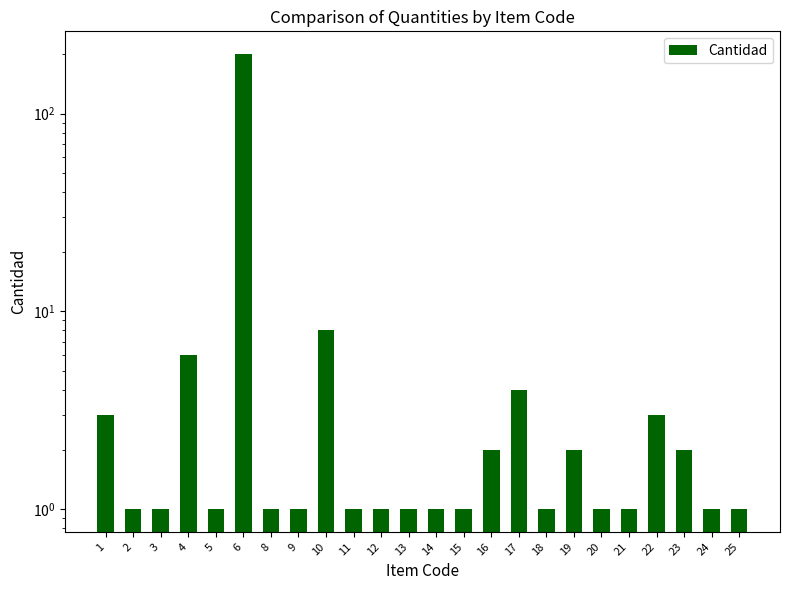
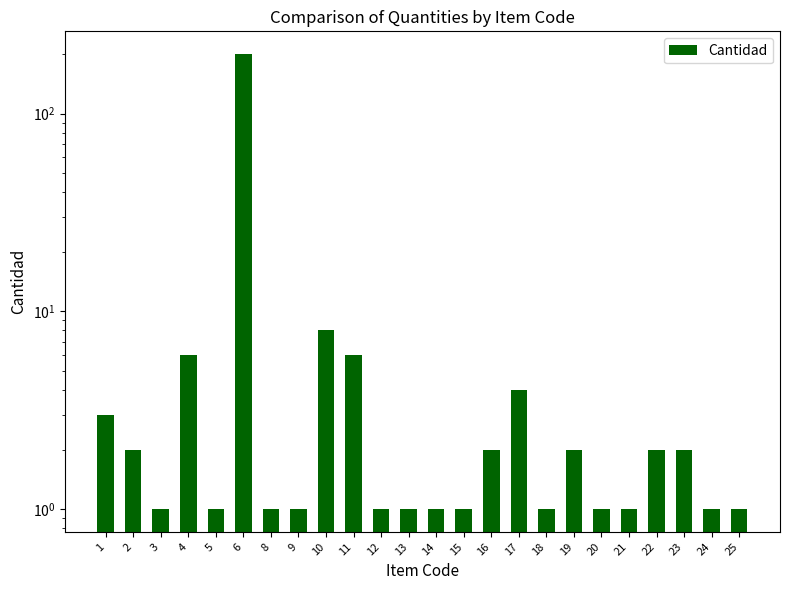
2: 1 -> 2
11: 1 -> 6
22: 3 -> 2
